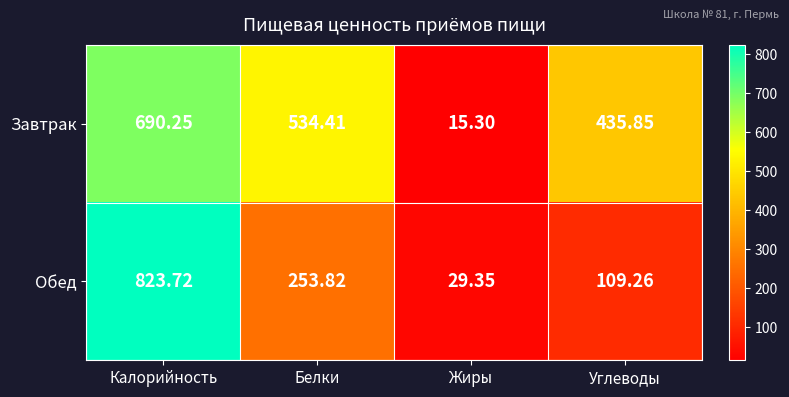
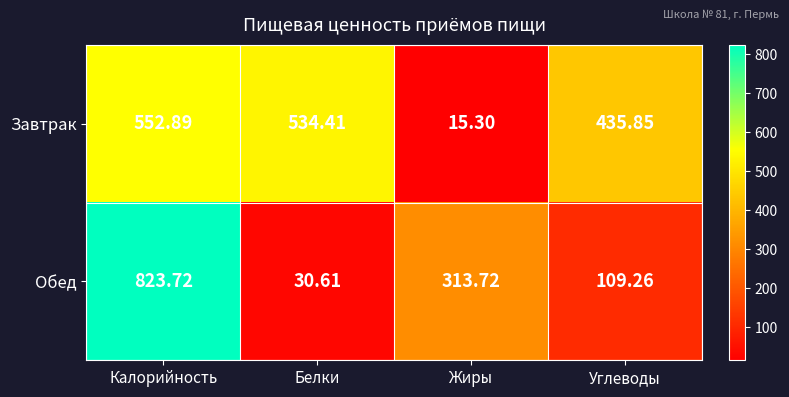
Завтрак, Калорийность: 690.25 -> 552.89
Обед, Белки: 253.82 -> 30.61
Обед, Жиры: 29.35 -> 313.72
